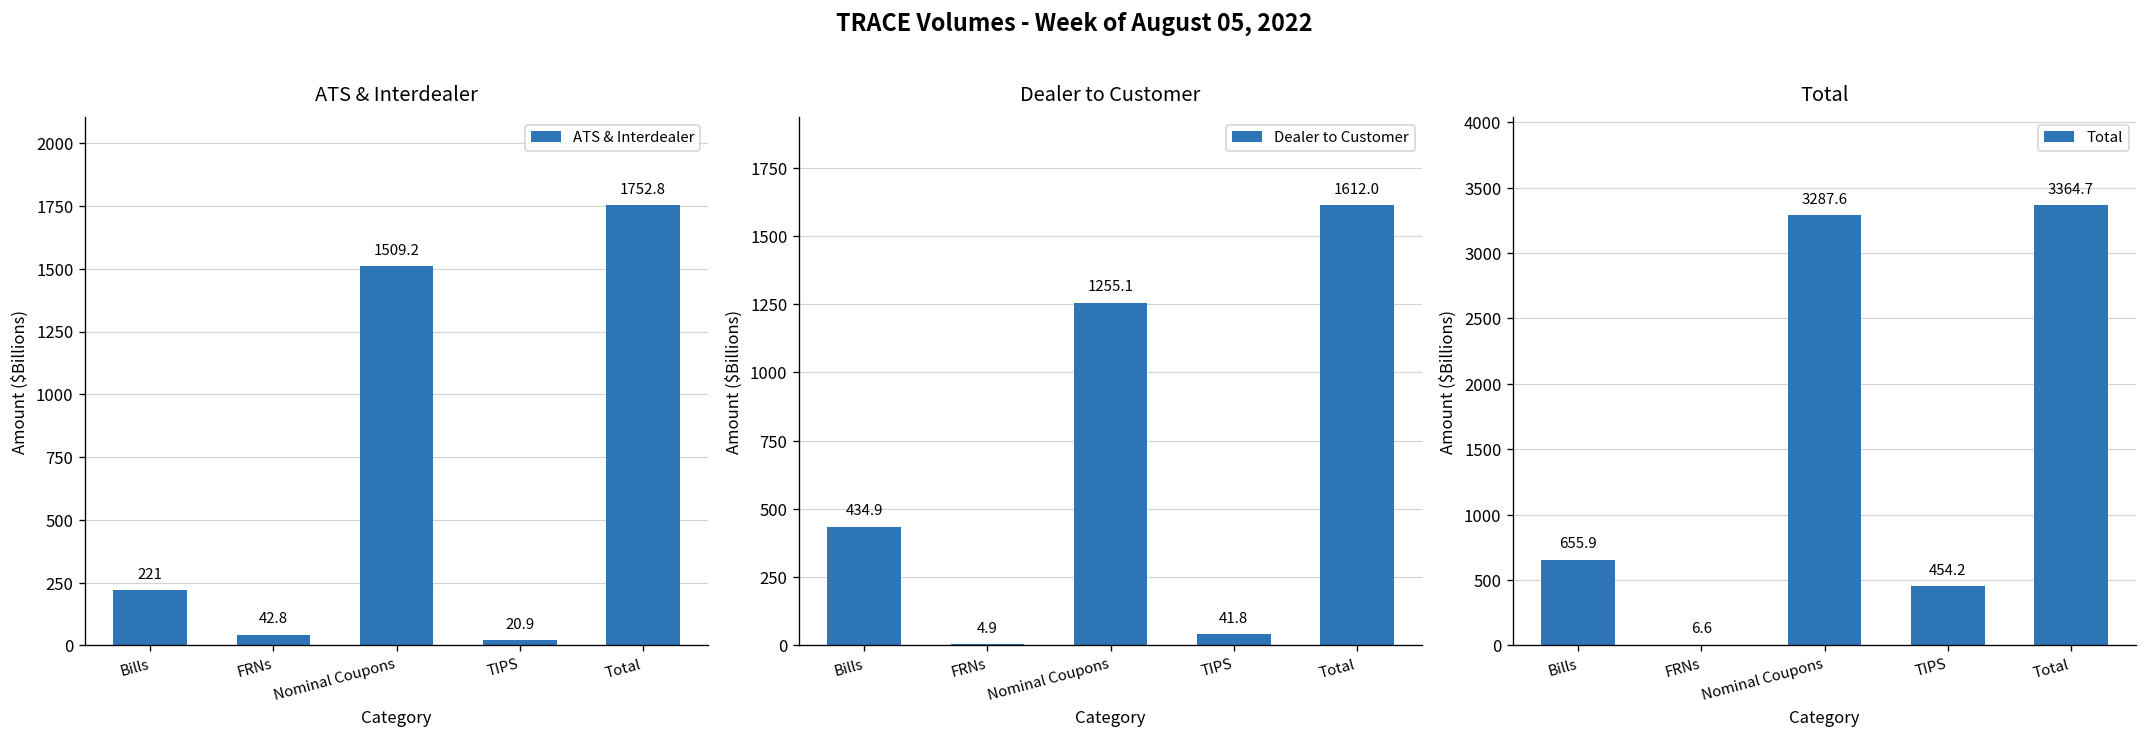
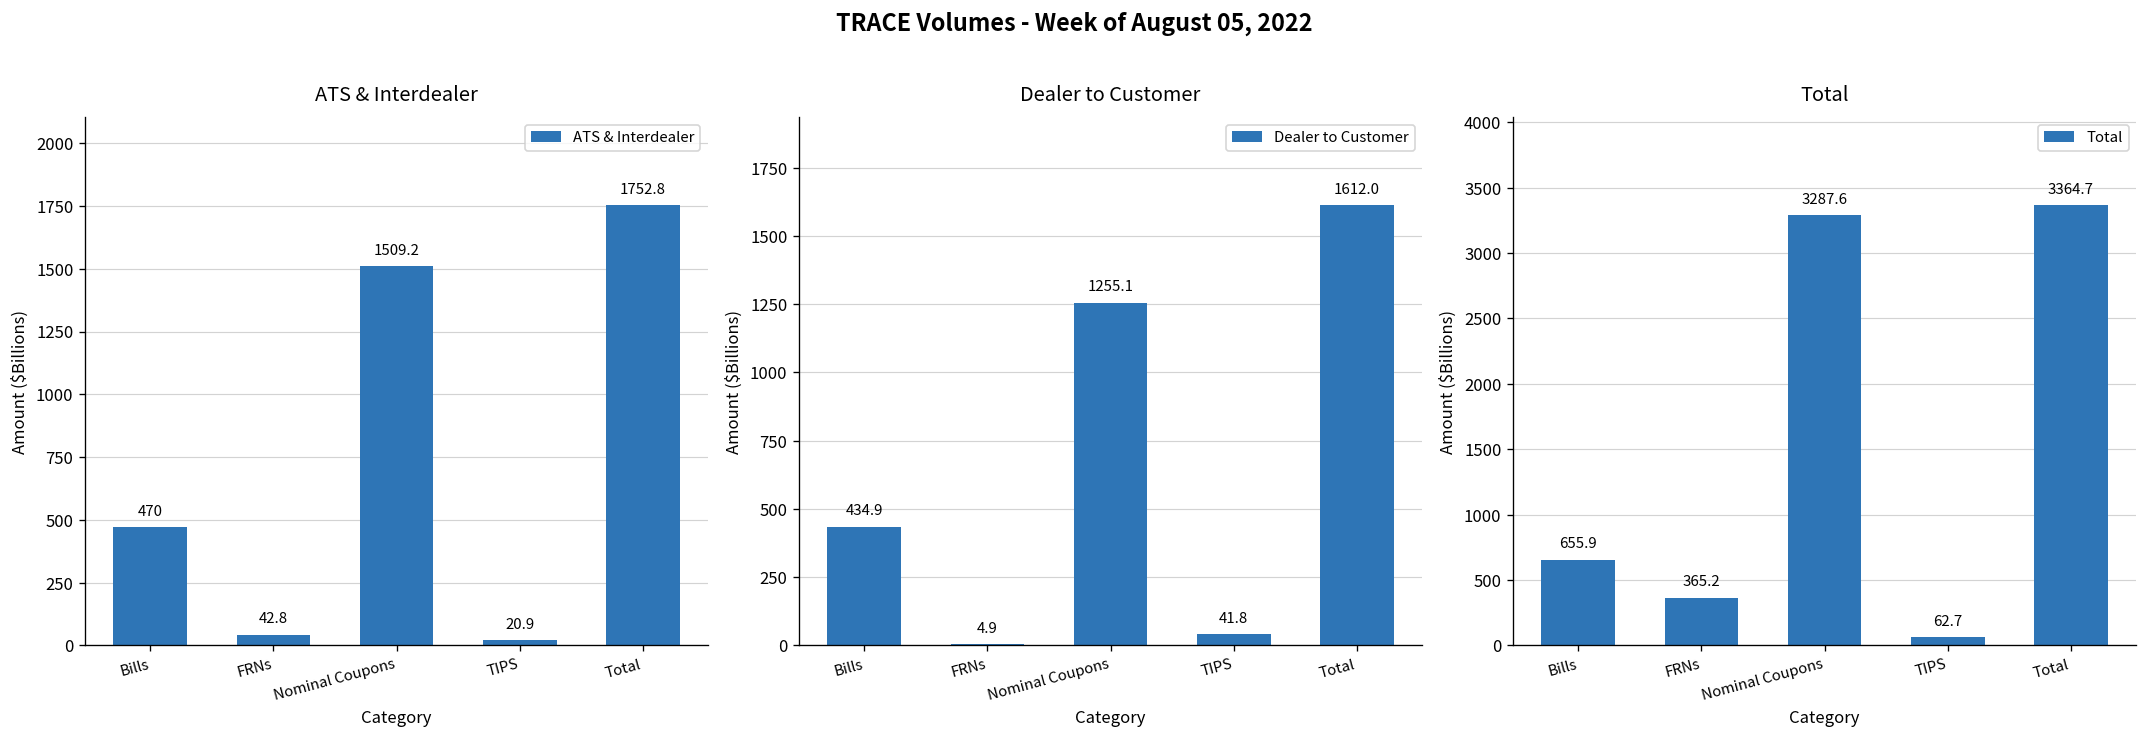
ATS & Interdealer, Bills: 221 -> 470
Total, FRNs: 6.6 -> 365.2
Total, TIPS: 454.2 -> 62.7
